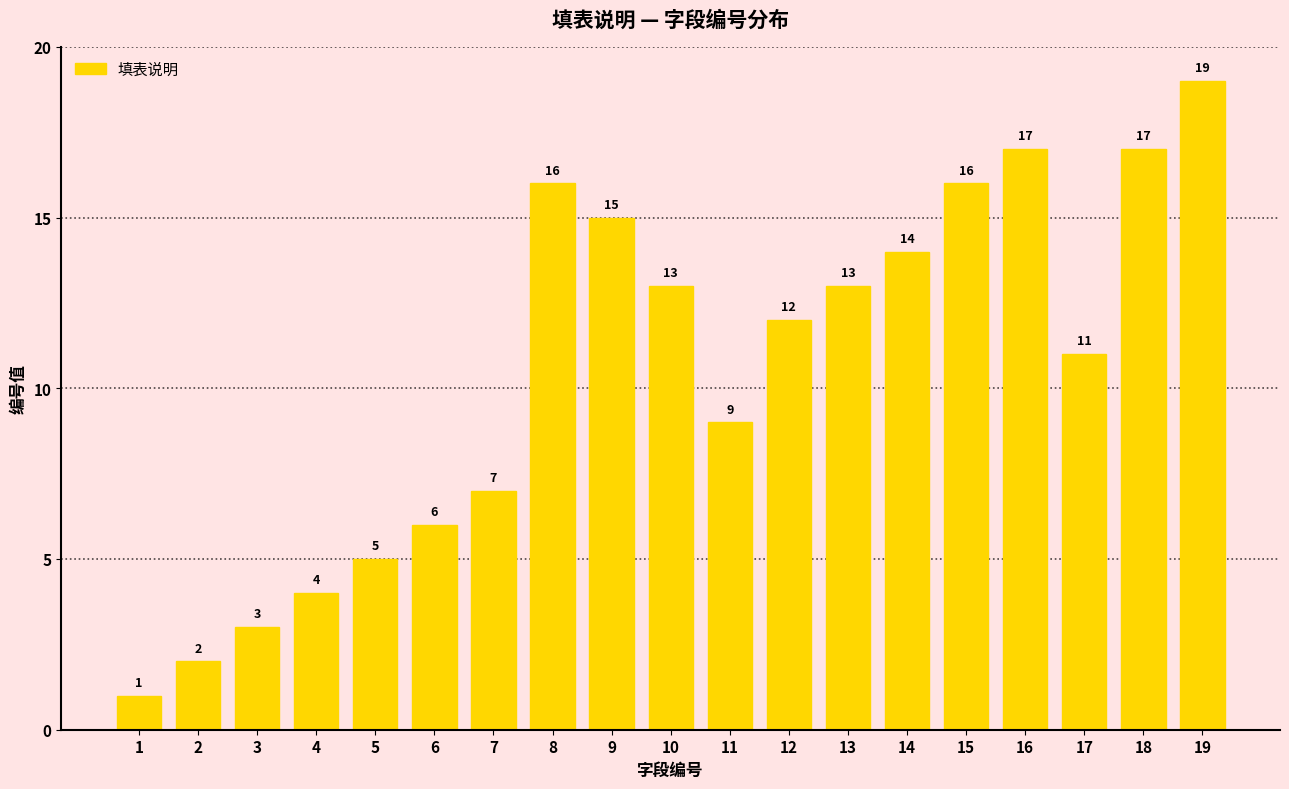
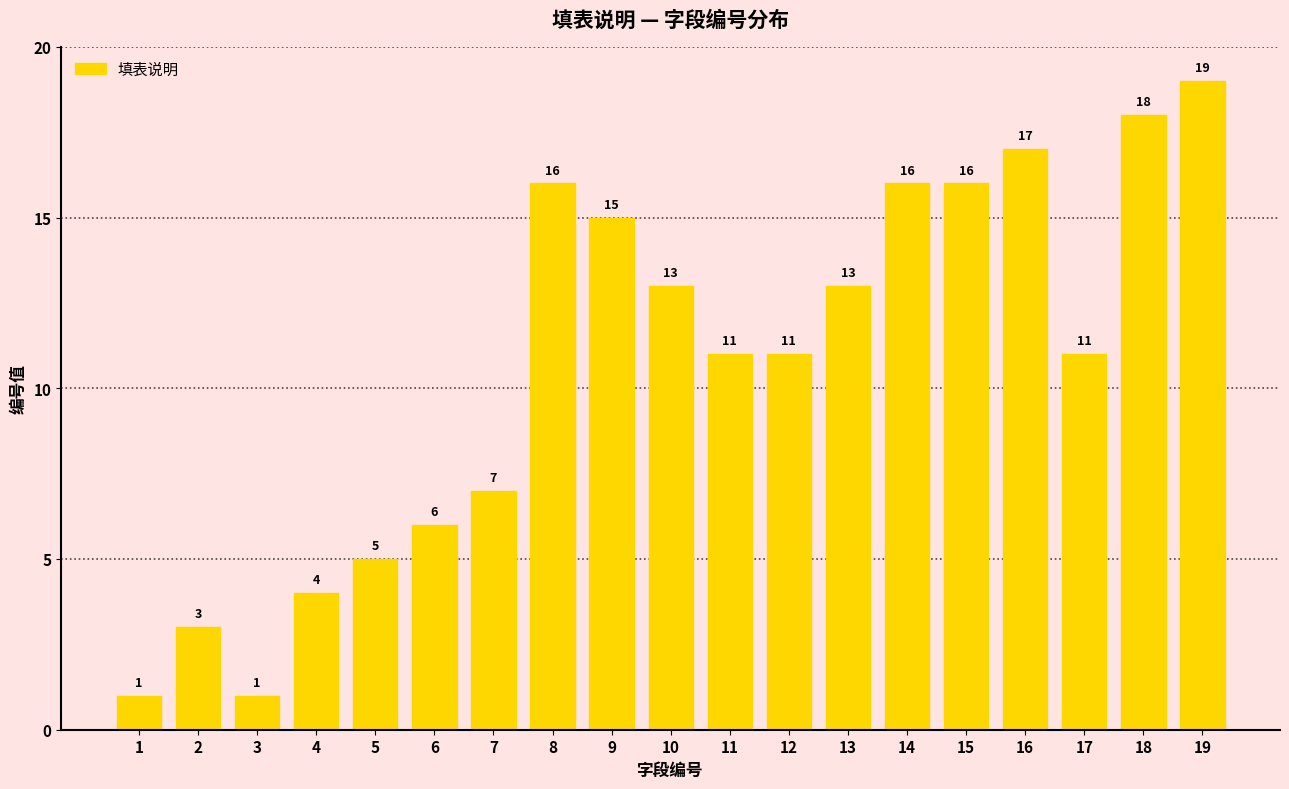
2: 2 -> 3
3: 3 -> 1
11: 9 -> 11
12: 12 -> 11
14: 14 -> 16
18: 17 -> 18
